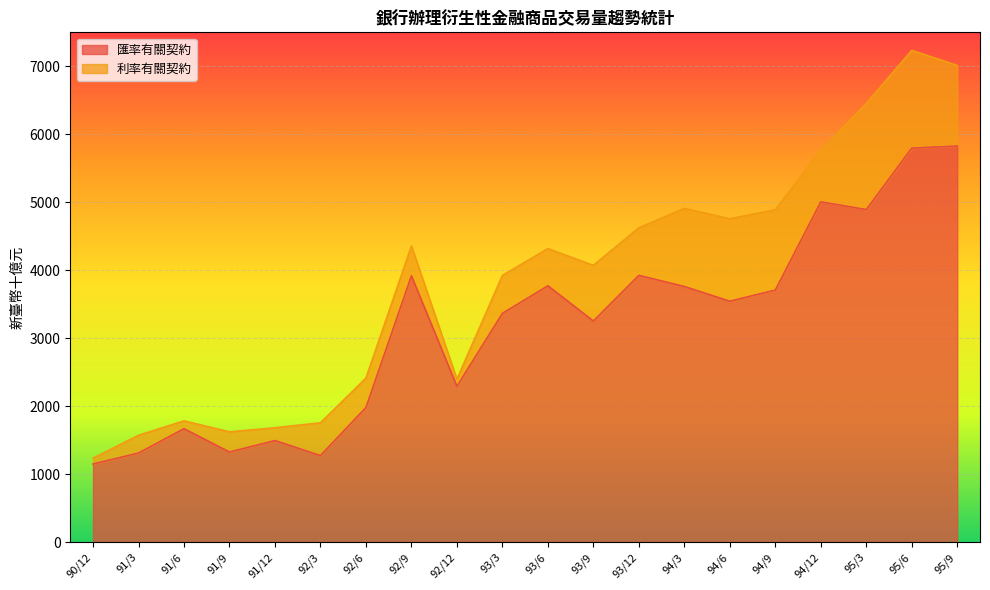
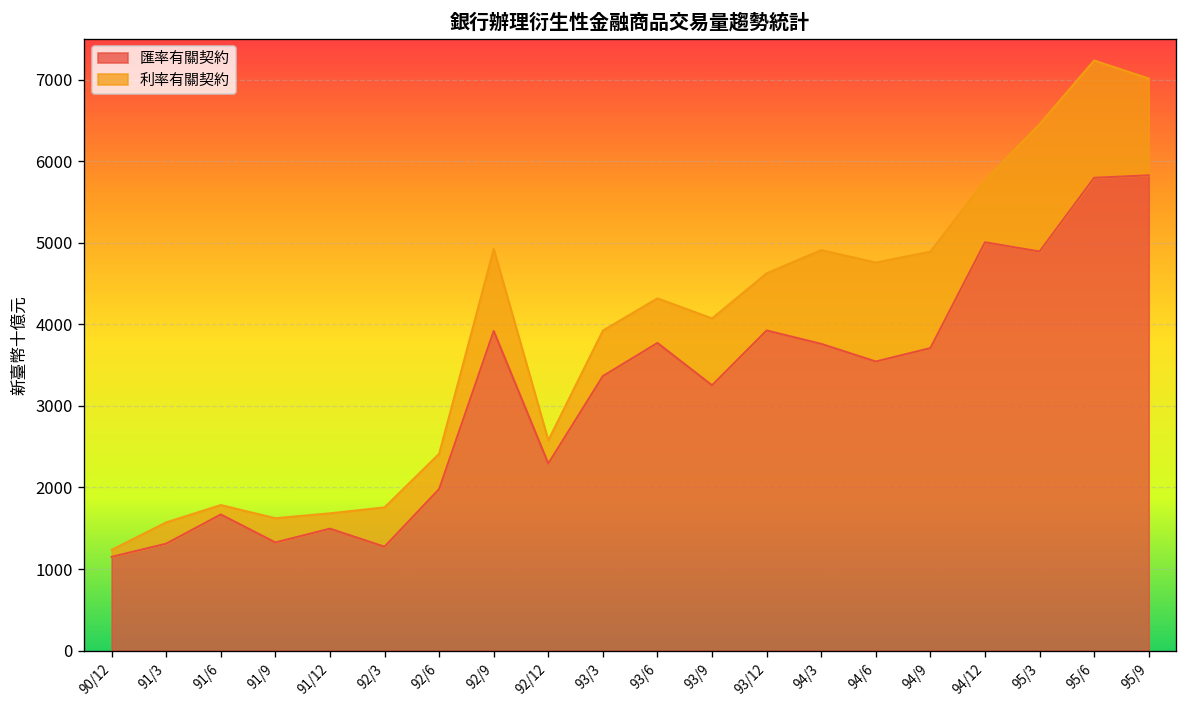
利率有關契約, 92/9: 400 -> 1000
利率有關契約, 92/12: 100 -> 300
